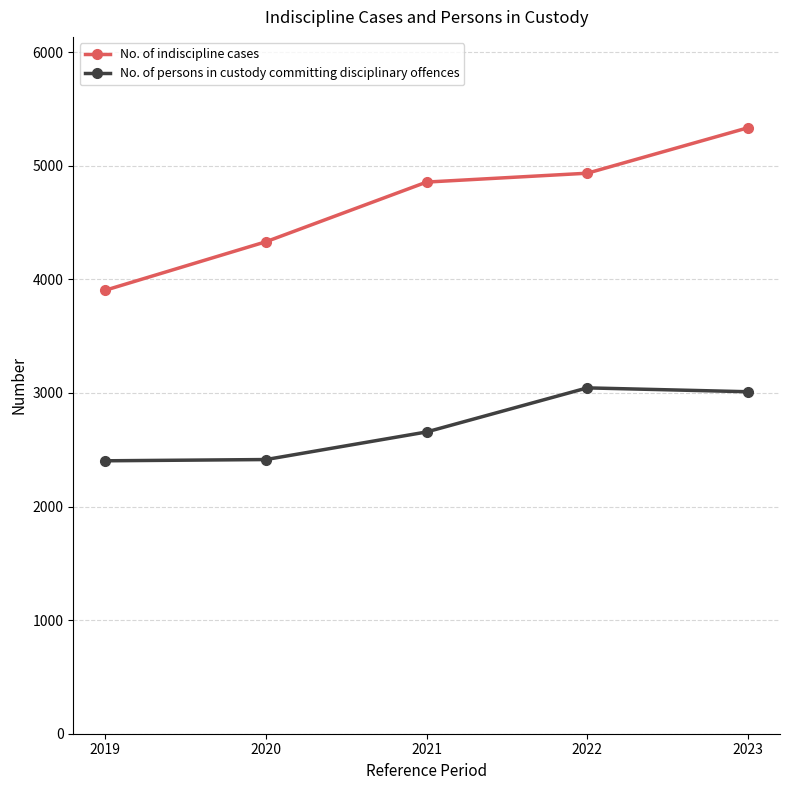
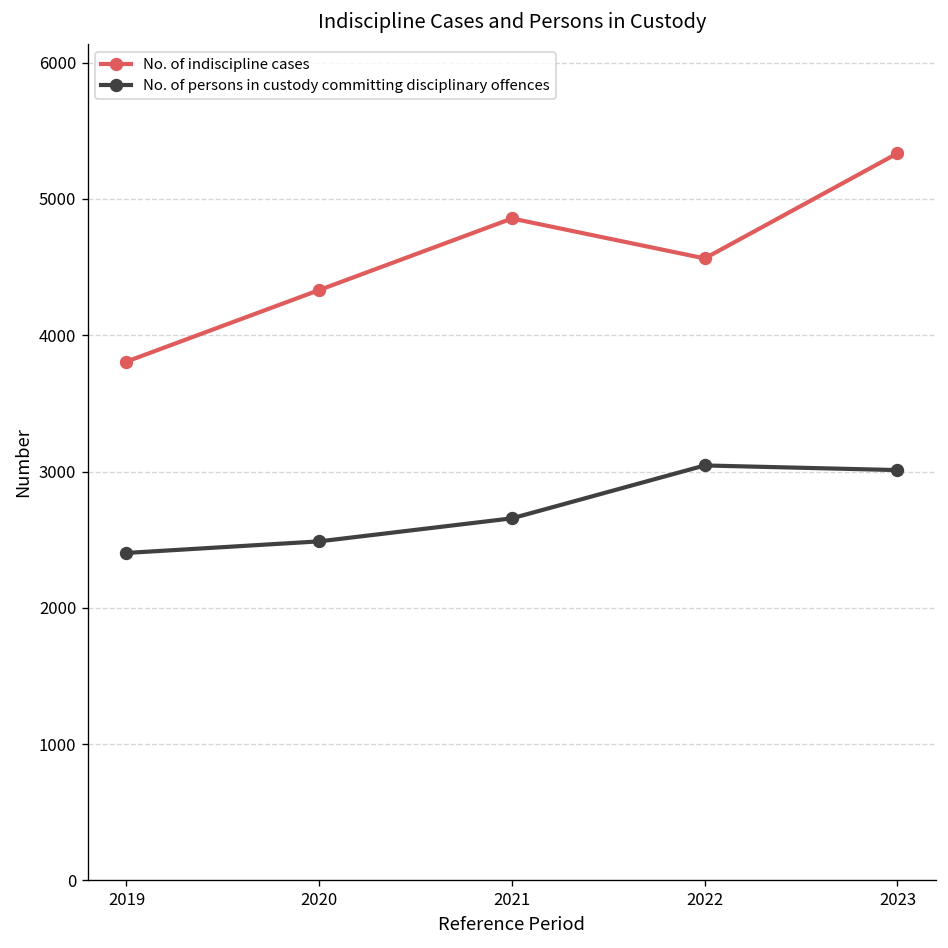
No. of indiscipline cases, 2019: 3910 -> 3810
No. of persons in custody committing disciplinary offences, 2020: 2410 -> 2490
No. of indiscipline cases, 2022: 4940 -> 4560
